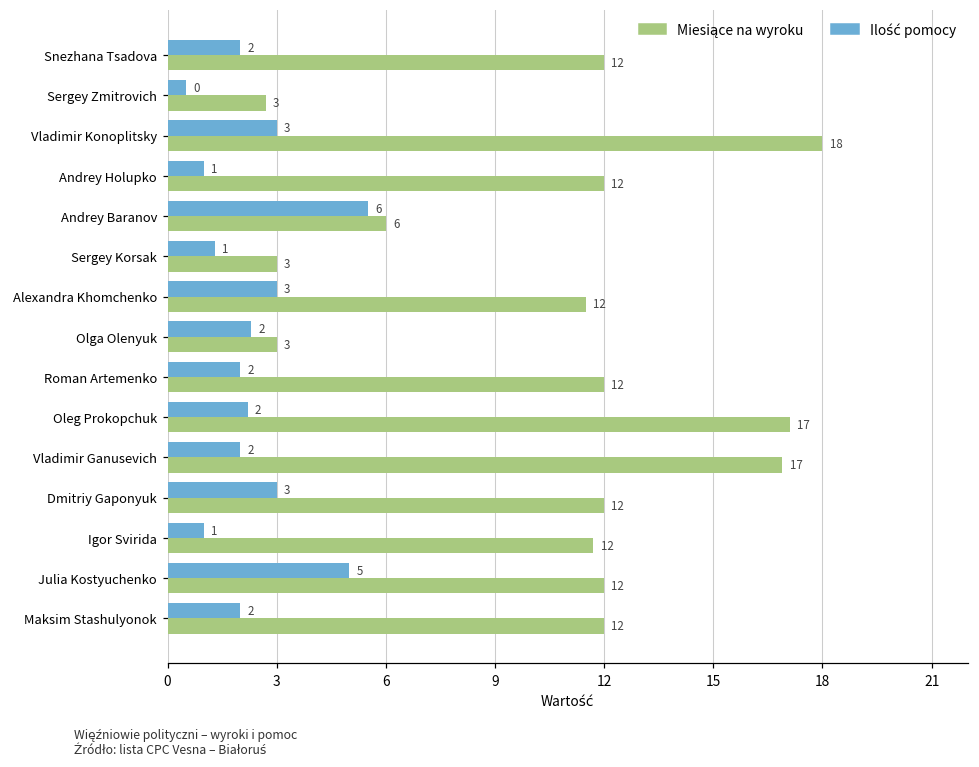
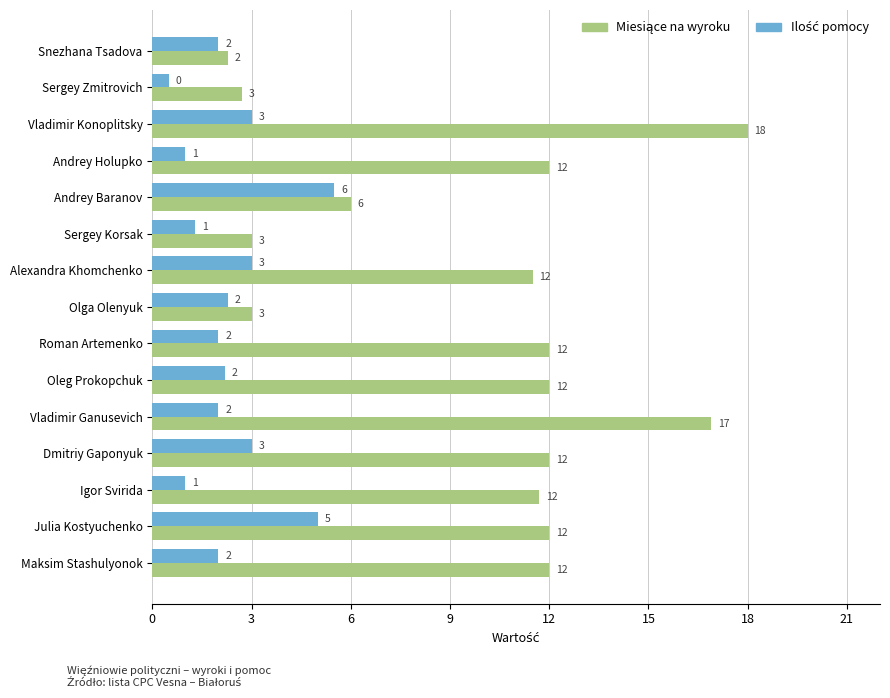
Miesiące na wyroku, Snezhana Tsadova: 12 -> 2
Miesiące na wyroku, Oleg Prokopchuk: 17 -> 12
